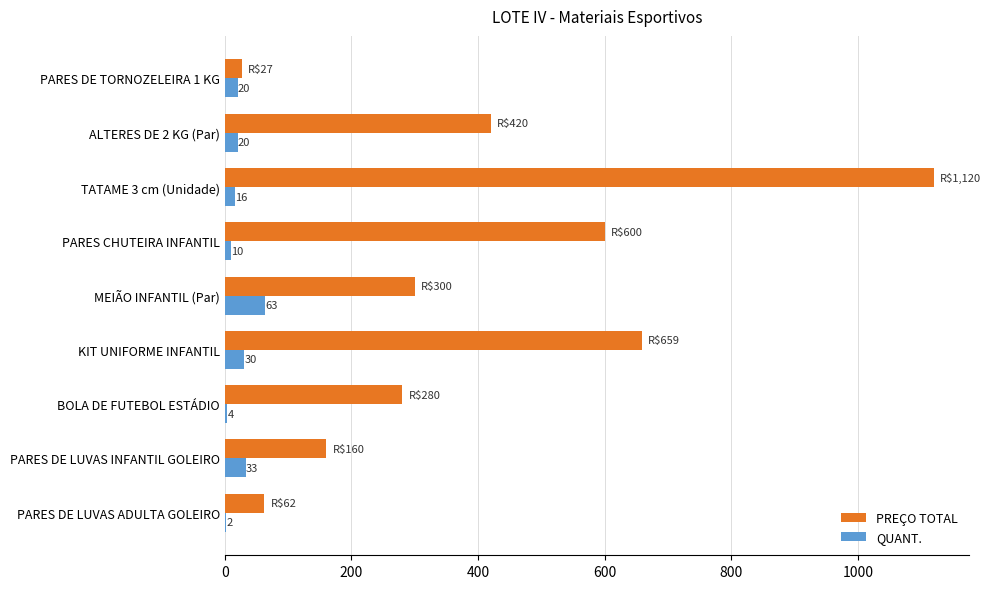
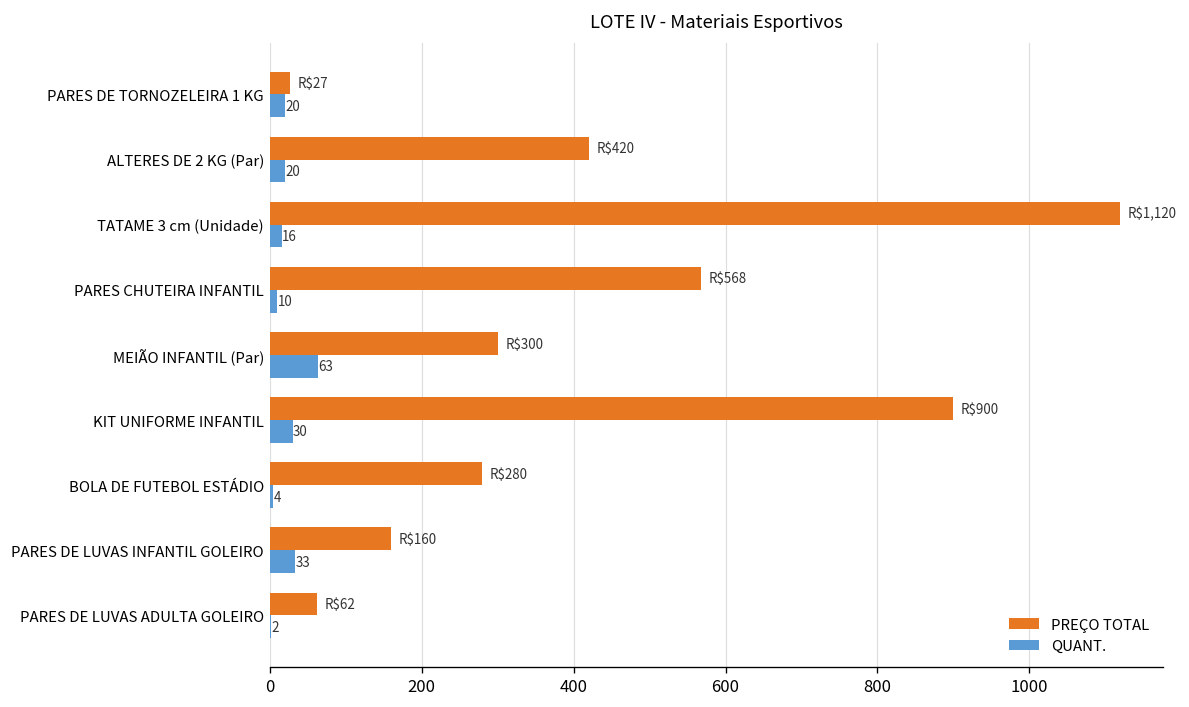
PREÇO TOTAL, PARES CHUTEIRA INFANTIL: $600 -> $568
PREÇO TOTAL, KIT UNIFORME INFANTIL: $659 -> $900
